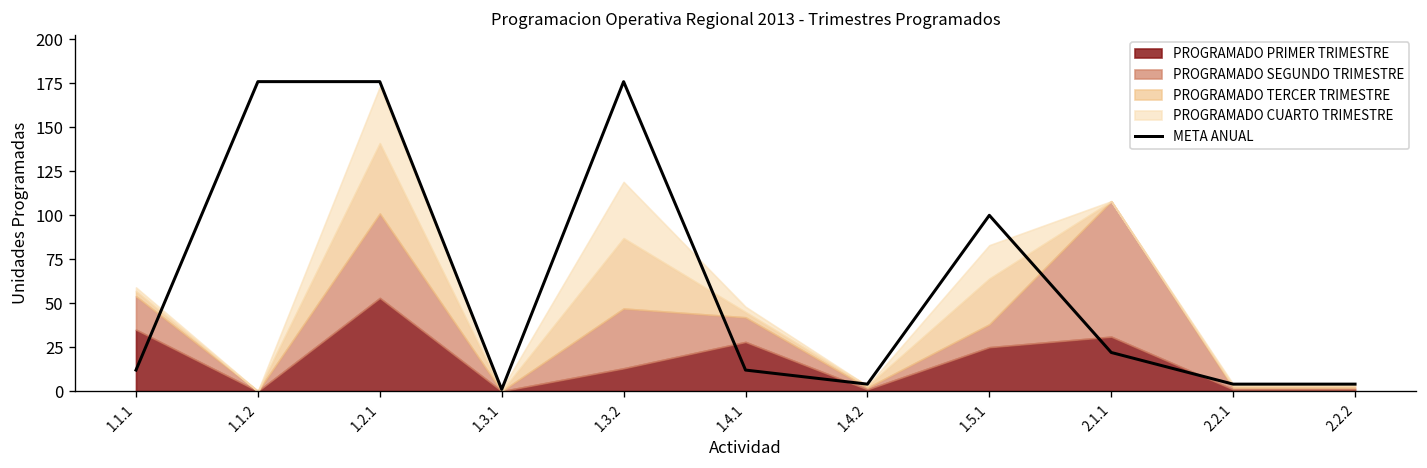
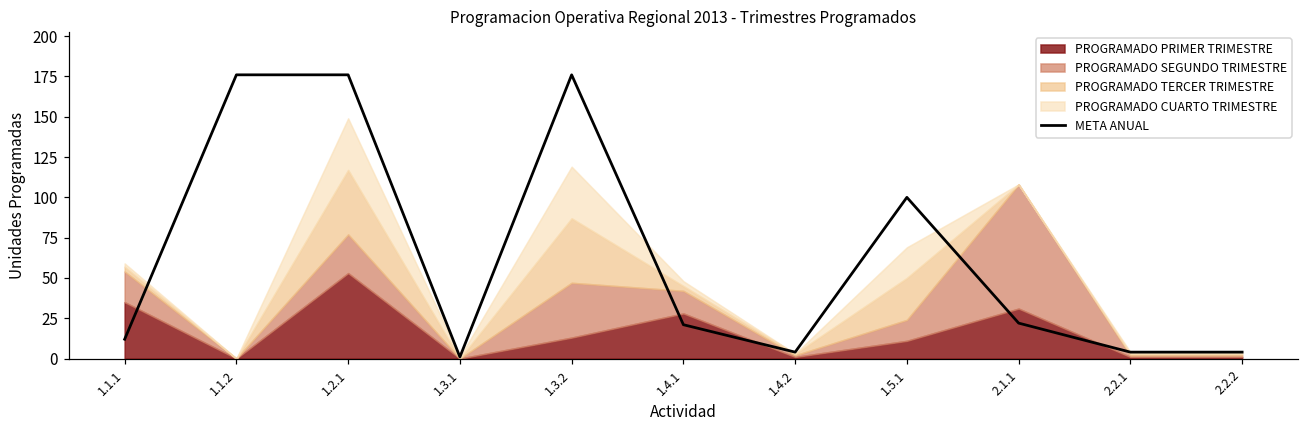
PROGRAMADO SEGUNDO TRIMESTRE, 1.2.1: 48 -> 24
META ANUAL, 1.4.1: 12 -> 21
PROGRAMADO PRIMER TRIMESTRE, 1.5.1: 25 -> 11
